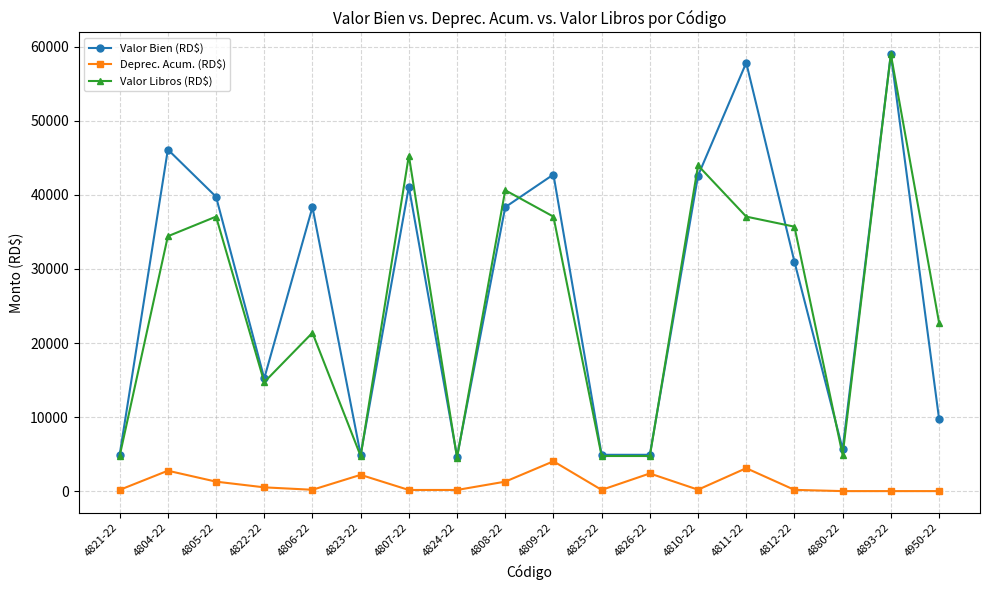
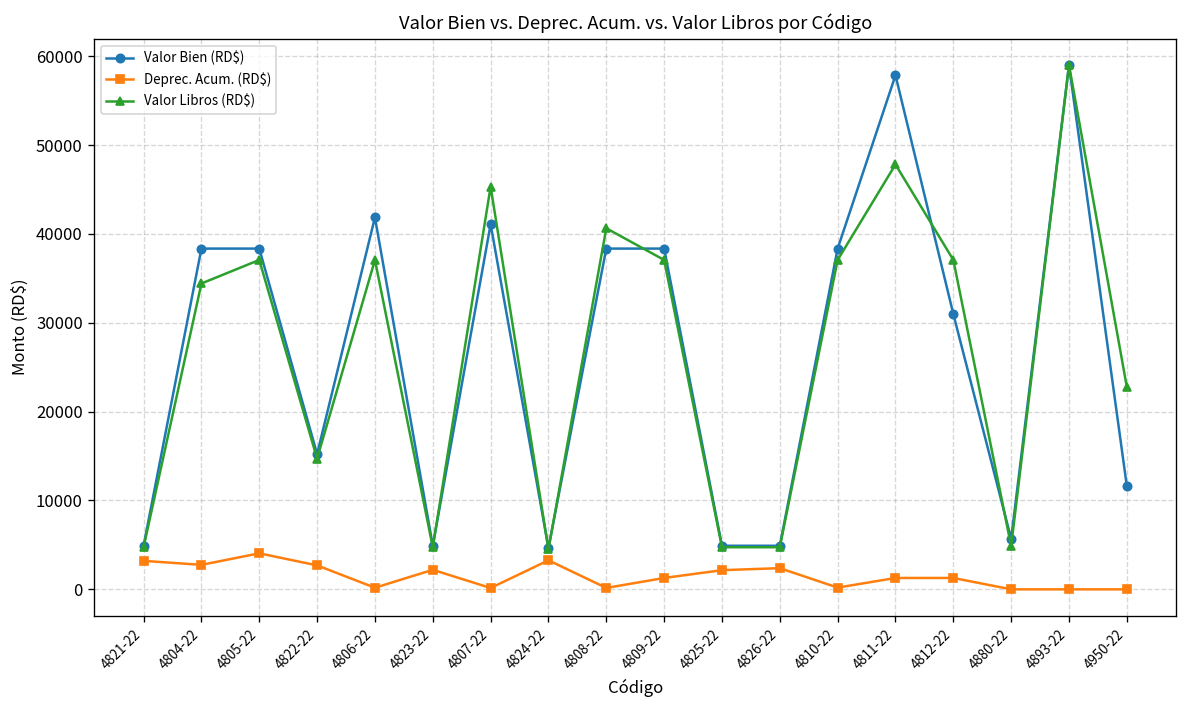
Deprec. Acum. (RD$), 4821-22: 0 -> 3000
Valor Bien (RD$), 4804-22: 46000 -> 38000
Valor Bien (RD$), 4805-22: 40000 -> 38000
Deprec. Acum. (RD$), 4805-22: 1000 -> 4000
Deprec. Acum. (RD$), 4822-22: 1000 -> 3000
Valor Bien (RD$), 4806-22: 38000 -> 42000
Valor Libros (RD$), 4806-22: 21000 -> 37000
Deprec. Acum. (RD$), 4824-22: 0 -> 3000
Deprec. Acum. (RD$), 4808-22: 1000 -> 0
Valor Bien (RD$), 4809-22: 43000 -> 38000
Deprec. Acum. (RD$), 4809-22: 4000 -> 1000
Deprec. Acum. (RD$), 4825-22: 0 -> 2000
Valor Bien (RD$), 4810-22: 43000 -> 38000
Valor Libros (RD$), 4810-22: 44000 -> 37000
Deprec. Acum. (RD$), 4811-22: 3000 -> 1000
Valor Libros (RD$), 4811-22: 37000 -> 48000
Deprec. Acum. (RD$), 4812-22: 0 -> 1000
Valor Libros (RD$), 4812-22: 36000 -> 37000
Valor Bien (RD$), 4950-22: 10000 -> 12000
